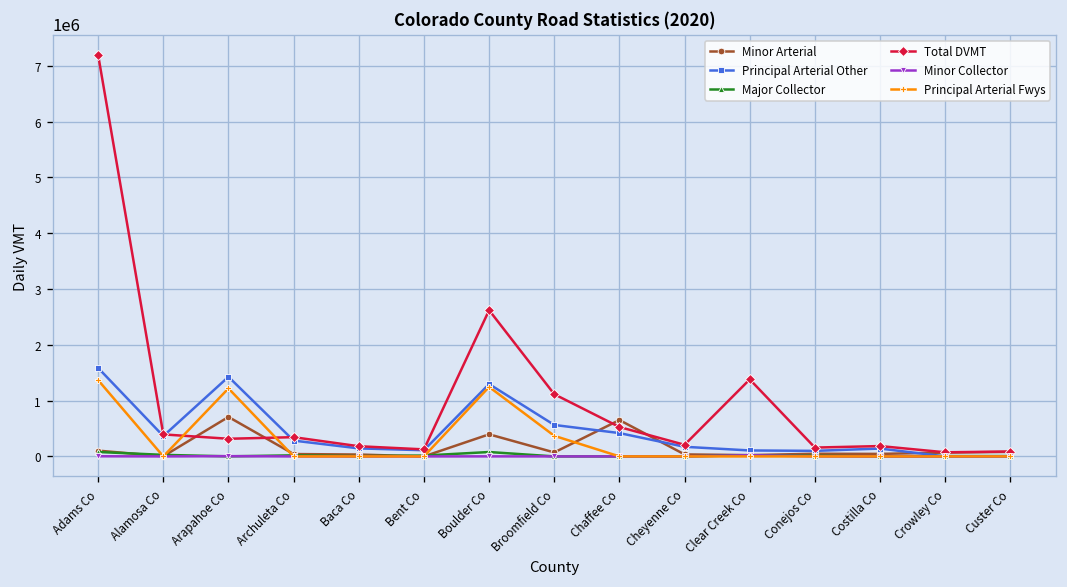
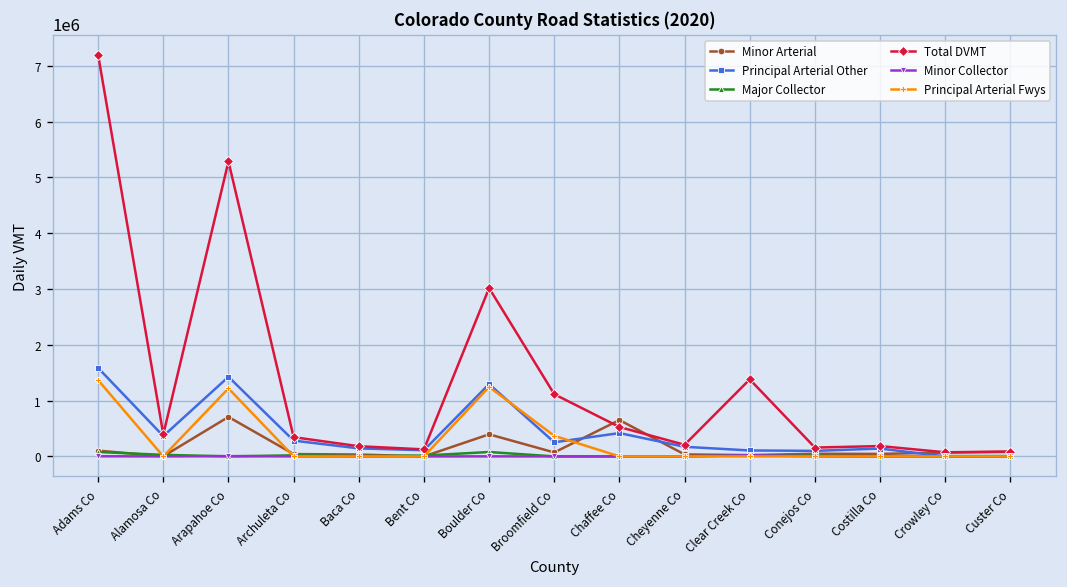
Total DVMT, Arapahoe Co: 300000 -> 5300000
Total DVMT, Boulder Co: 2600000 -> 3000000
Principal Arterial Other, Broomfield Co: 600000 -> 300000
